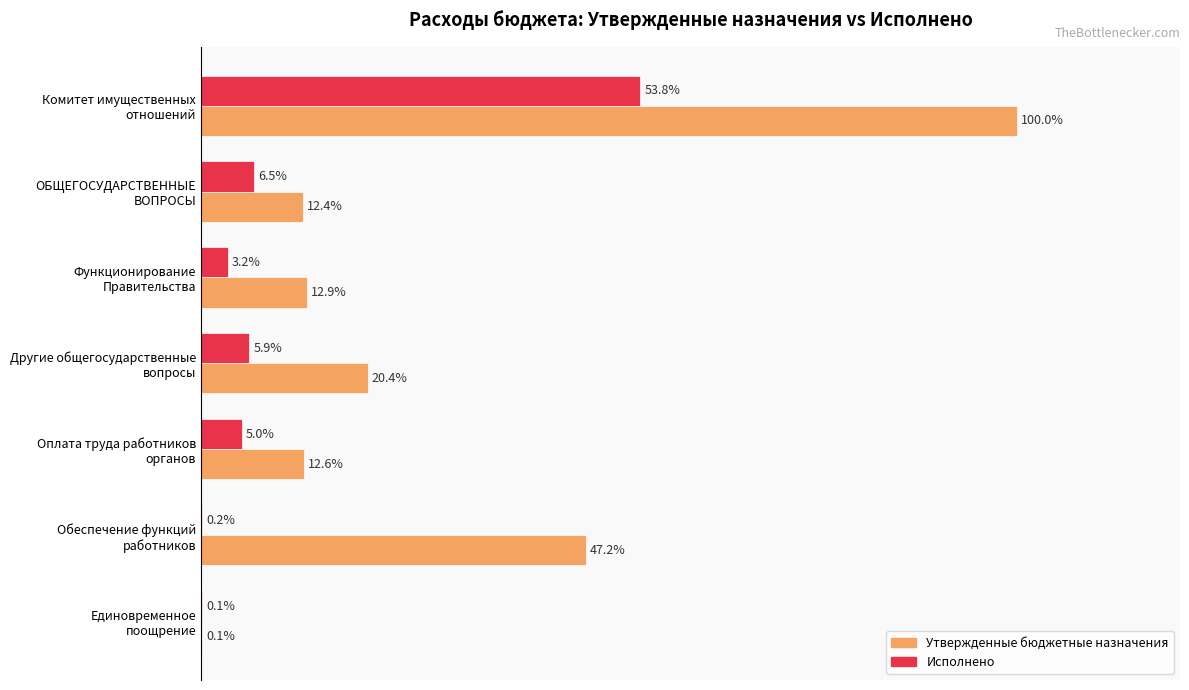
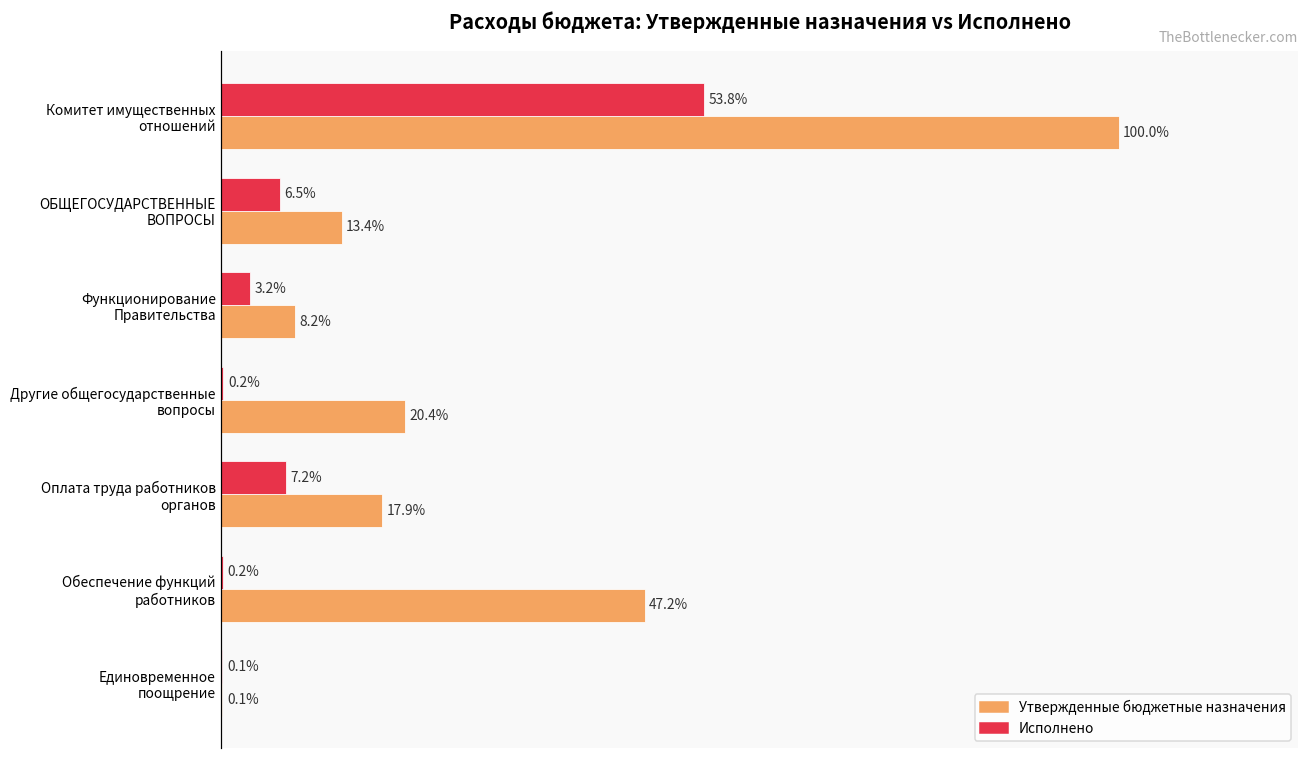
Утвержденные бюджетные назначения, ОБЩЕГОСУДАРСТВЕННЫЕ ВОПРОСЫ: 12.4% -> 13.4%
Утвержденные бюджетные назначения, Функционирование Правительства: 12.9% -> 8.2%
Исполнено, Другие общегосударственные вопросы: 5.9% -> 0.2%
Исполнено, Оплата труда работников органов: 5.0% -> 7.2%
Утвержденные бюджетные назначения, Оплата труда работников органов: 12.6% -> 17.9%
